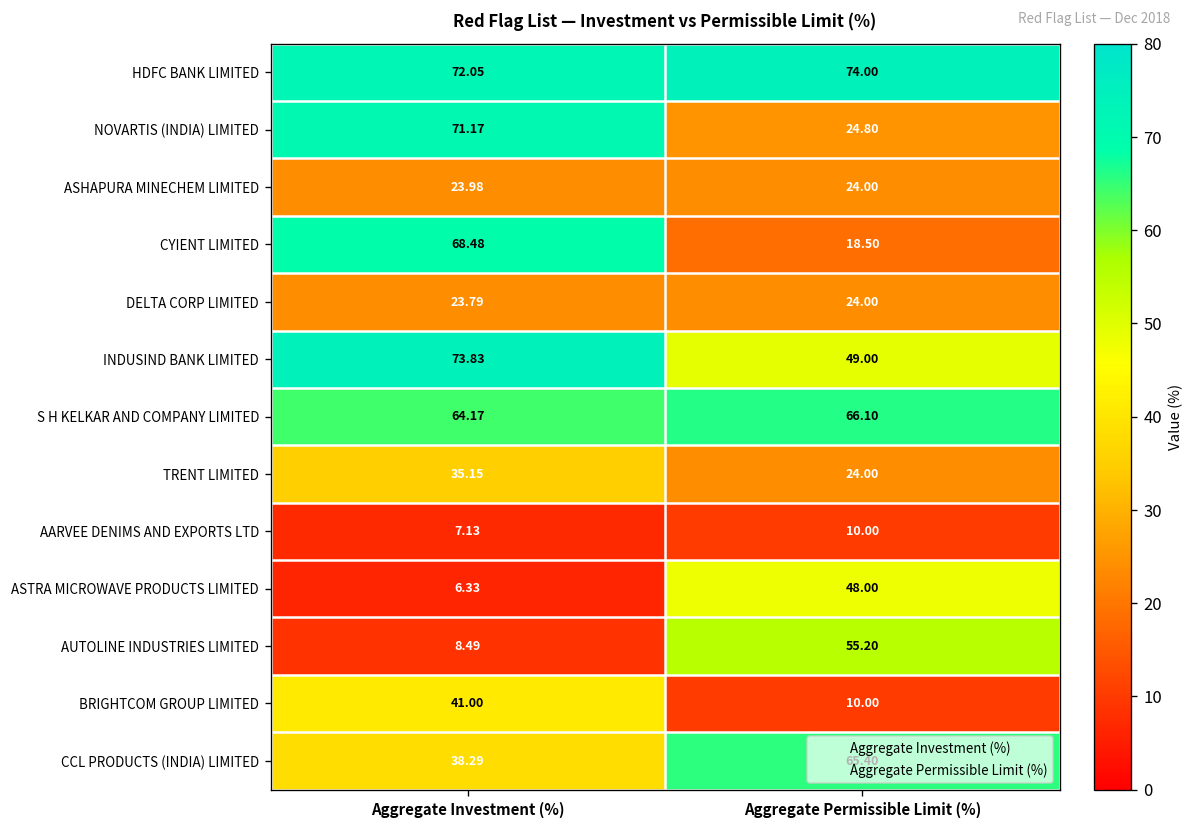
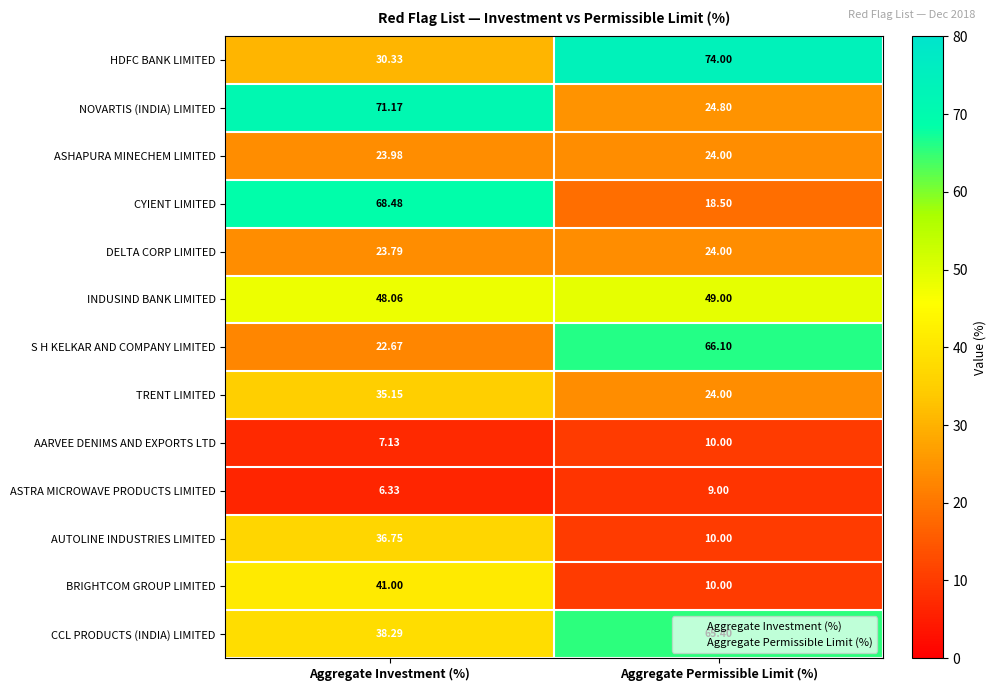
HDFC BANK LIMITED, Aggregate Investment (%): 72.05 -> 30.33
INDUSIND BANK LIMITED, Aggregate Investment (%): 73.83 -> 48.06
S H KELKAR AND COMPANY LIMITED, Aggregate Investment (%): 64.17 -> 22.67
ASTRA MICROWAVE PRODUCTS LIMITED, Aggregate Permissible Limit (%): 48.00 -> 9.00
AUTOLINE INDUSTRIES LIMITED, Aggregate Investment (%): 8.49 -> 36.75
AUTOLINE INDUSTRIES LIMITED, Aggregate Permissible Limit (%): 55.20 -> 10.00
